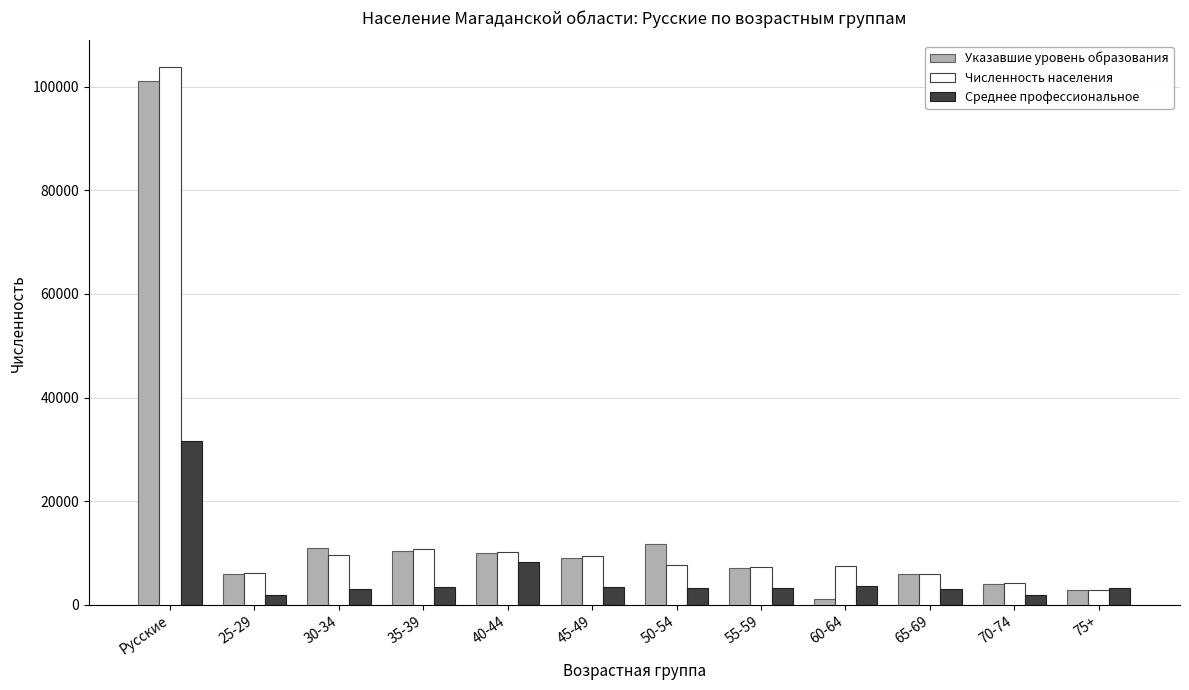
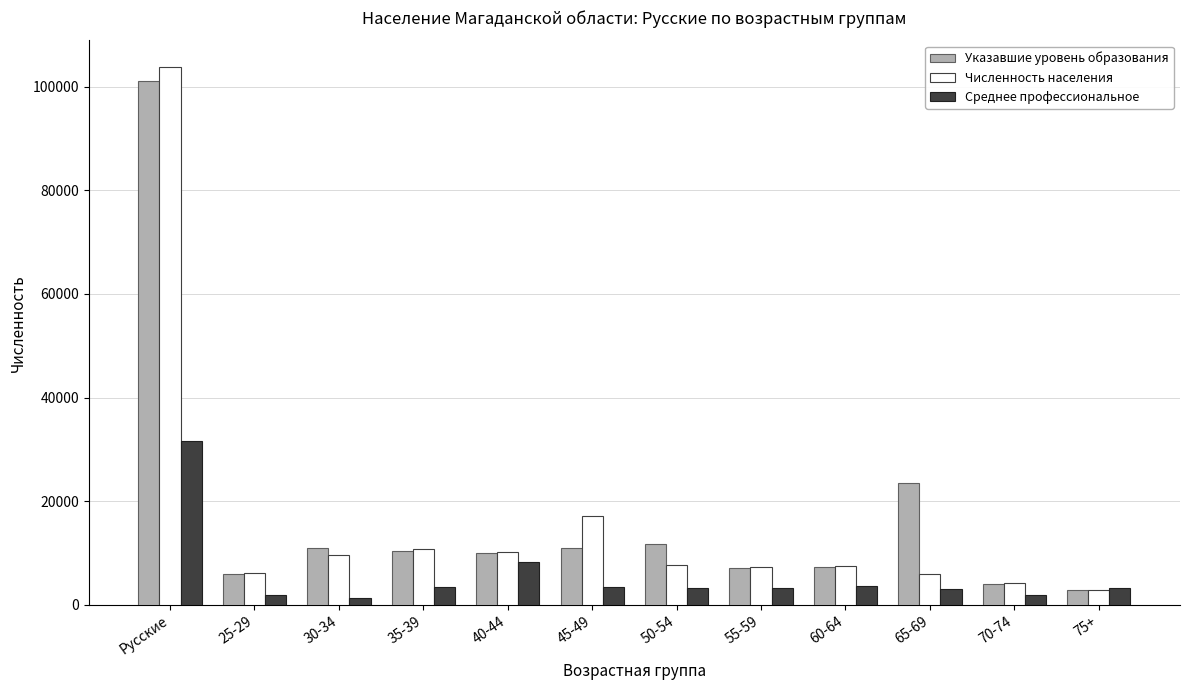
Среднее профессиональное, 30-34: 3000 -> 1000
Указавшие уровень образования, 45-49: 9000 -> 11000
Численность населения, 45-49: 9000 -> 17000
Указавшие уровень образования, 60-64: 1000 -> 7000
Указавшие уровень образования, 65-69: 6000 -> 24000
